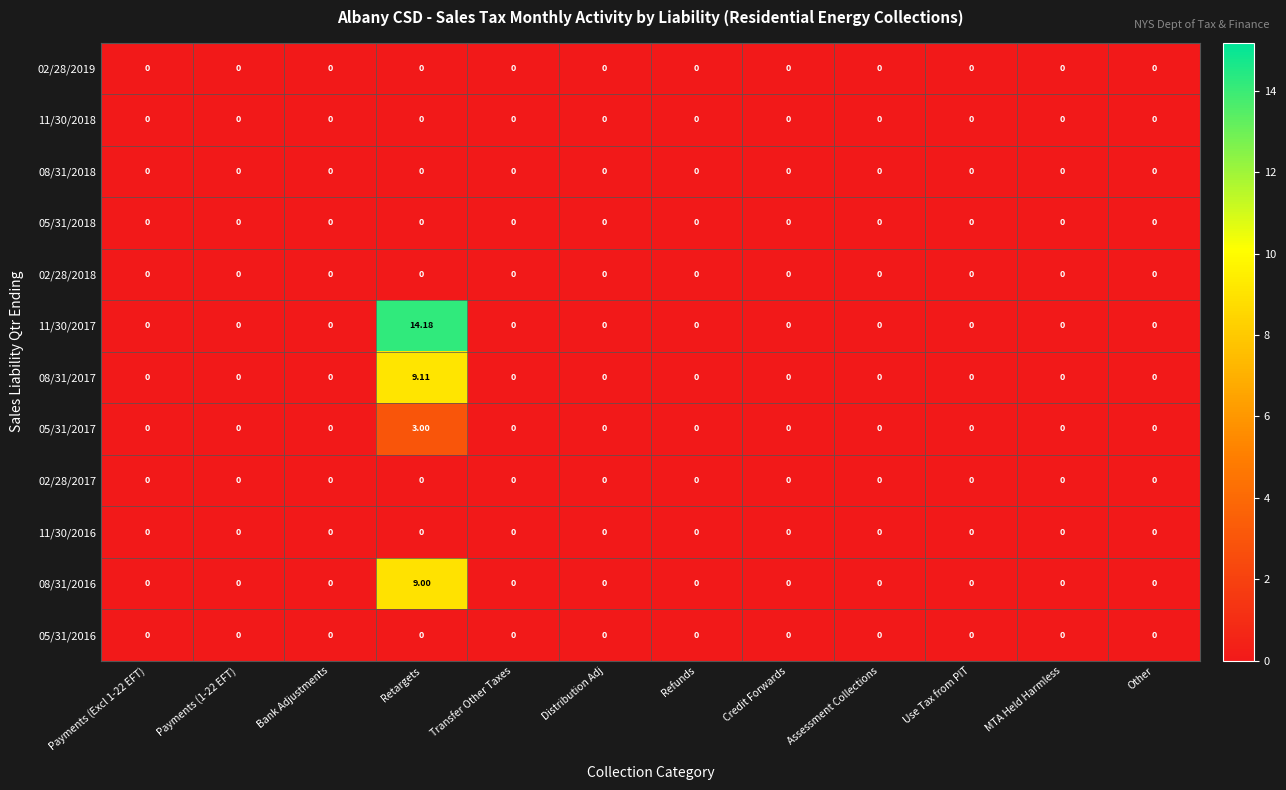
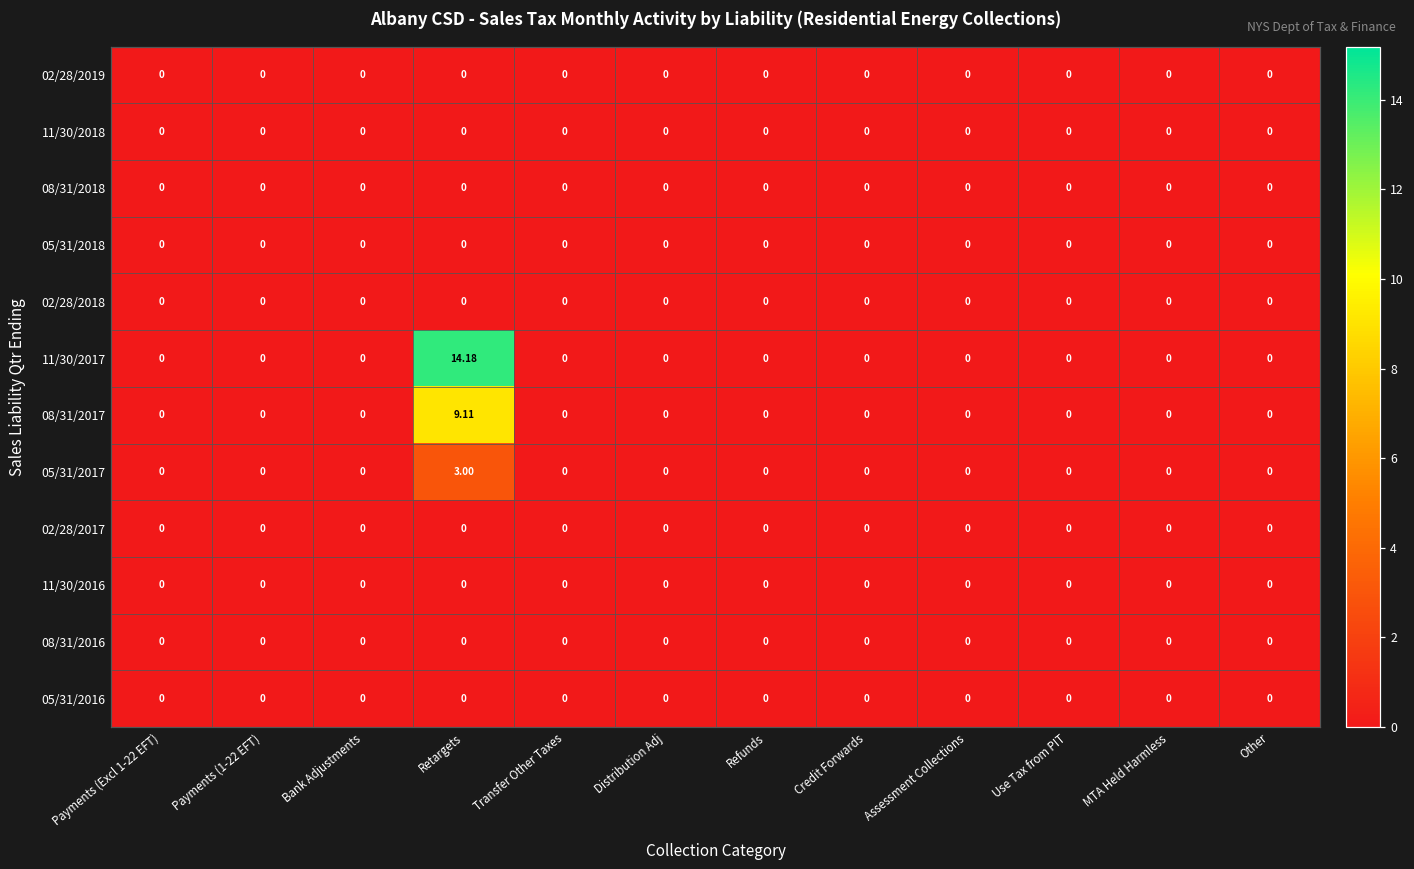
08/31/2016, Retargets: 9.00 -> 0
